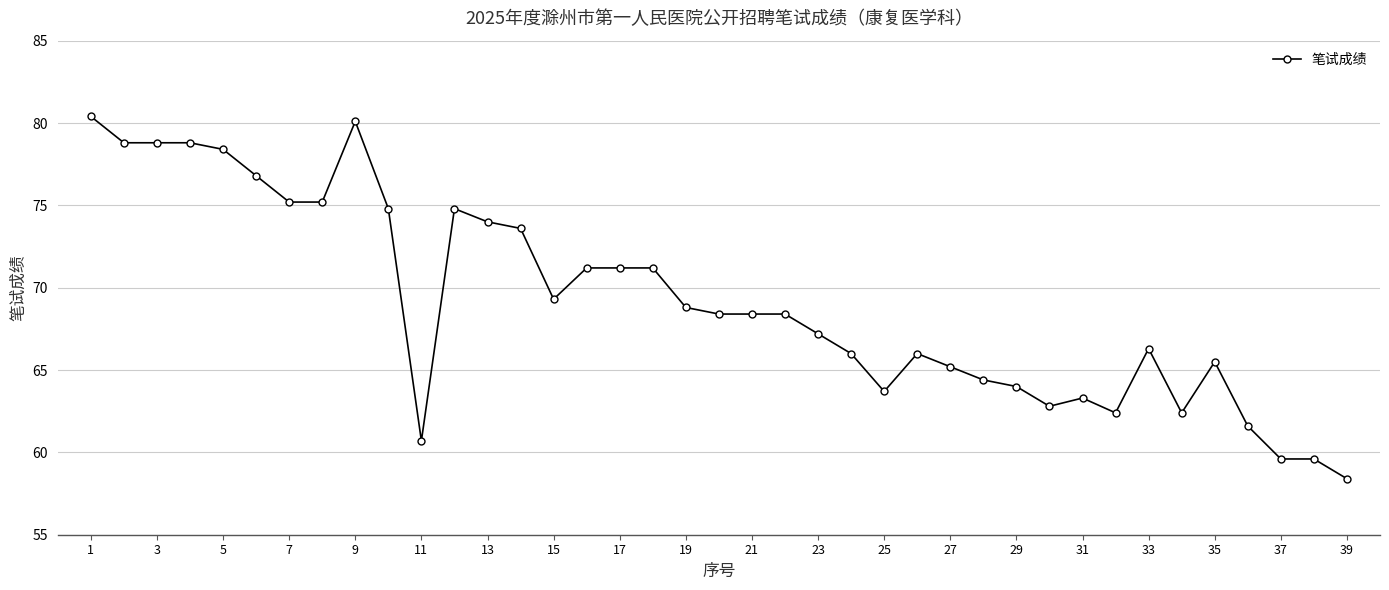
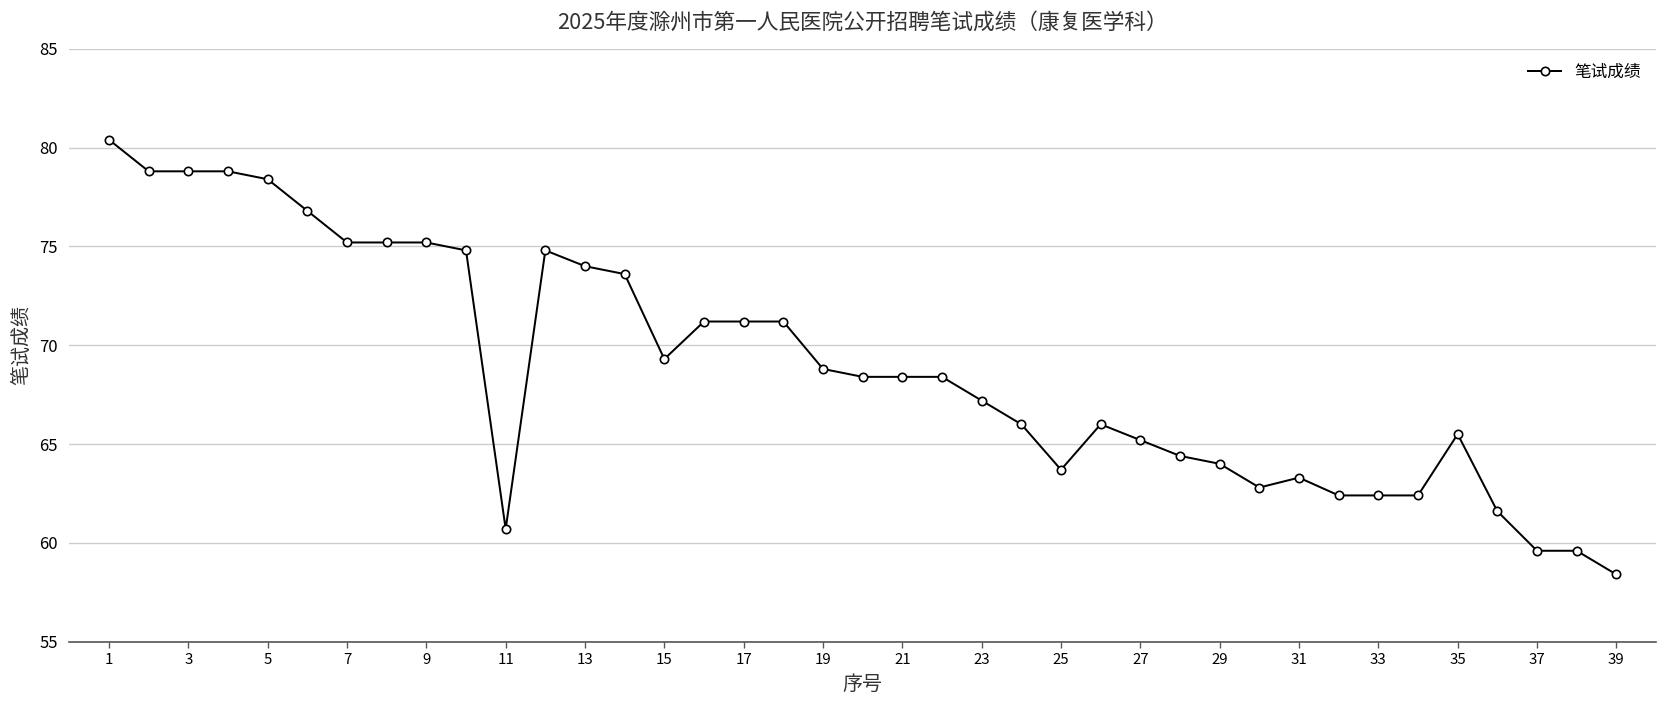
9: 80.1 -> 75.2
33: 66.3 -> 62.4
